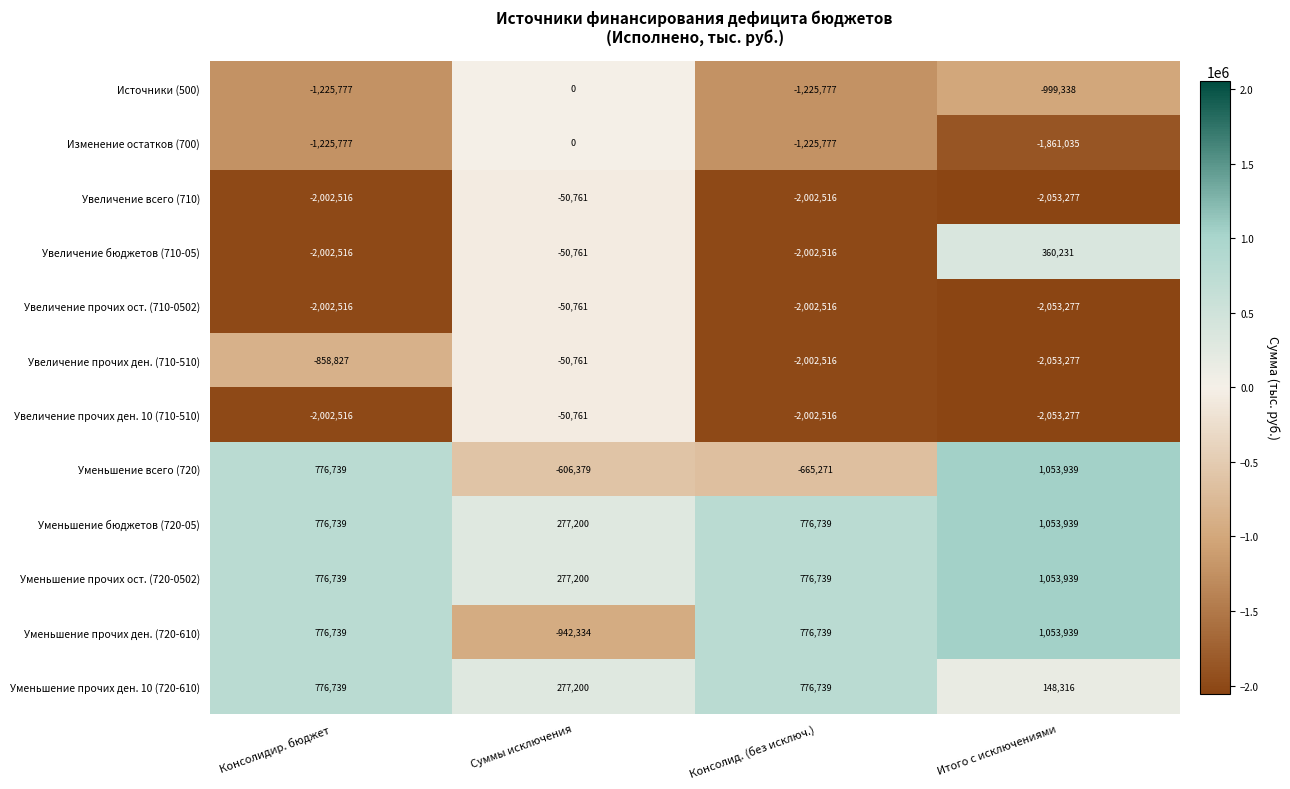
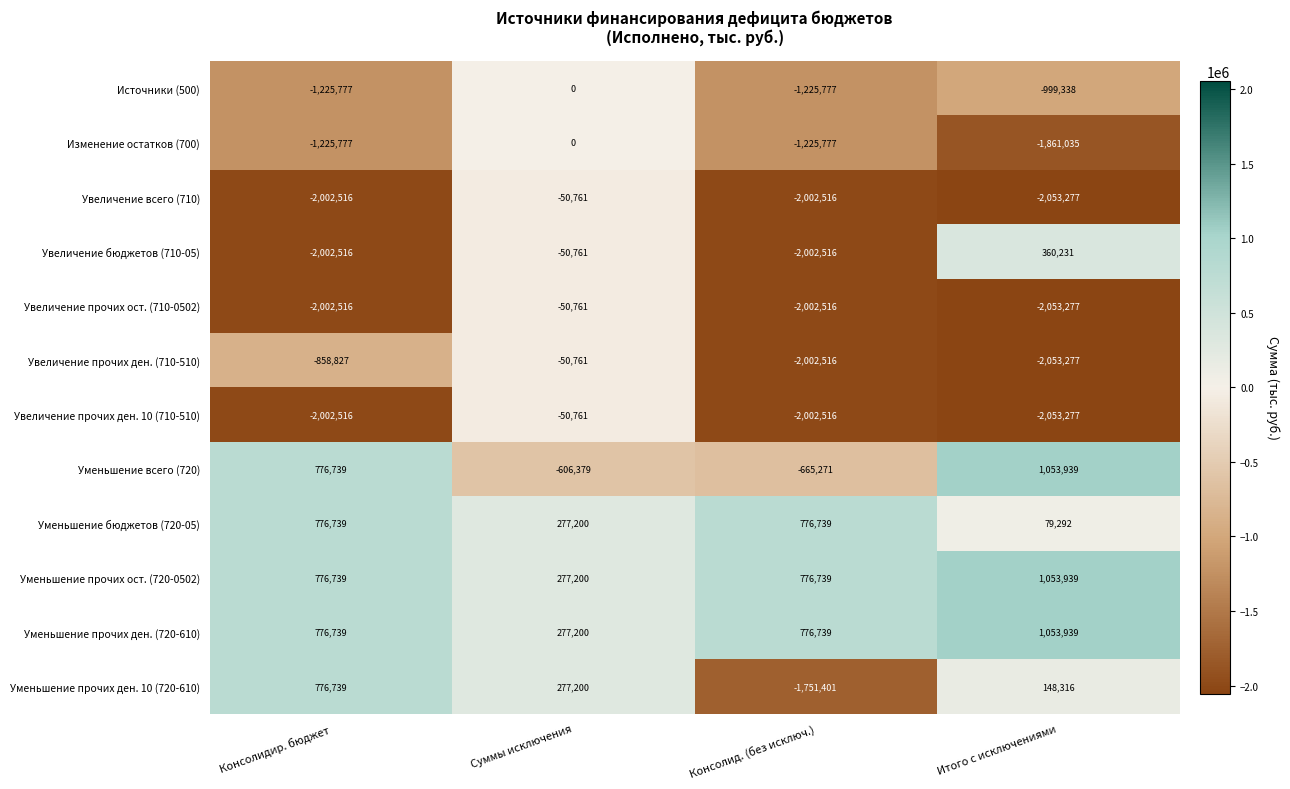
Уменьшение бюджетов (720-05), Итого с исключениями: 1,053,939 -> 79,292
Уменьшение прочих ден. (720-610), Суммы исключения: -942,334 -> 277,200
Уменьшение прочих ден. 10 (720-610), Консолид. (без исключ.): 776,739 -> -1,751,401
